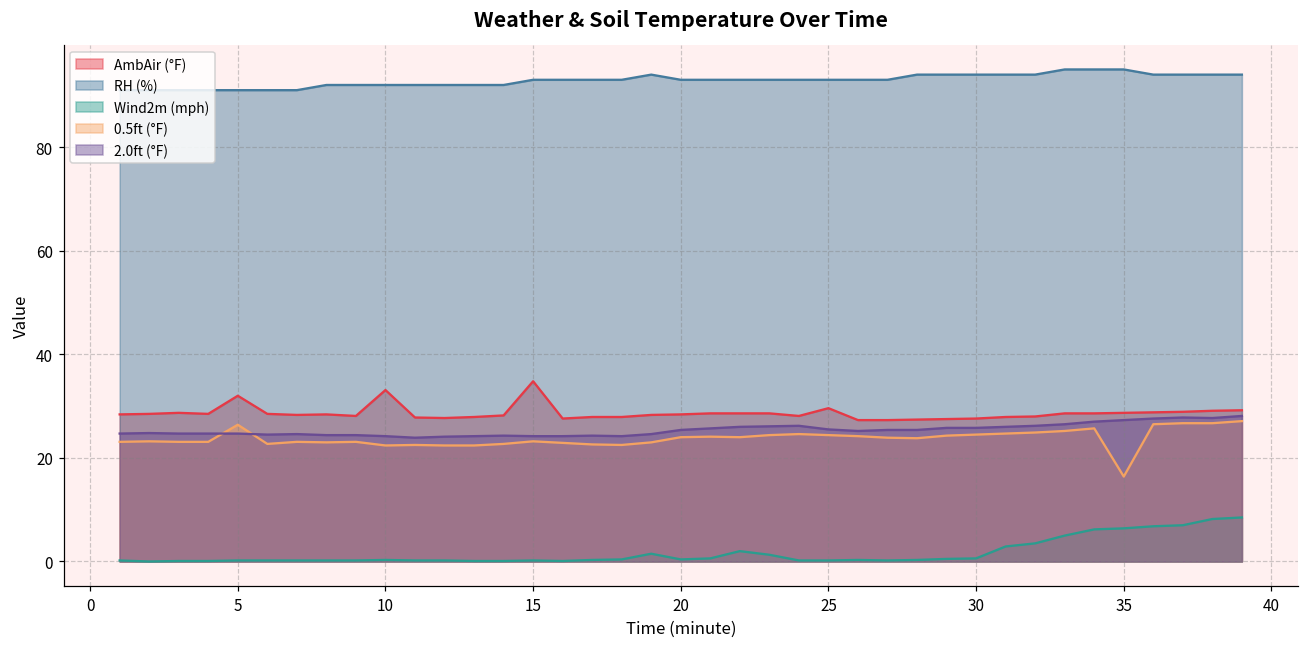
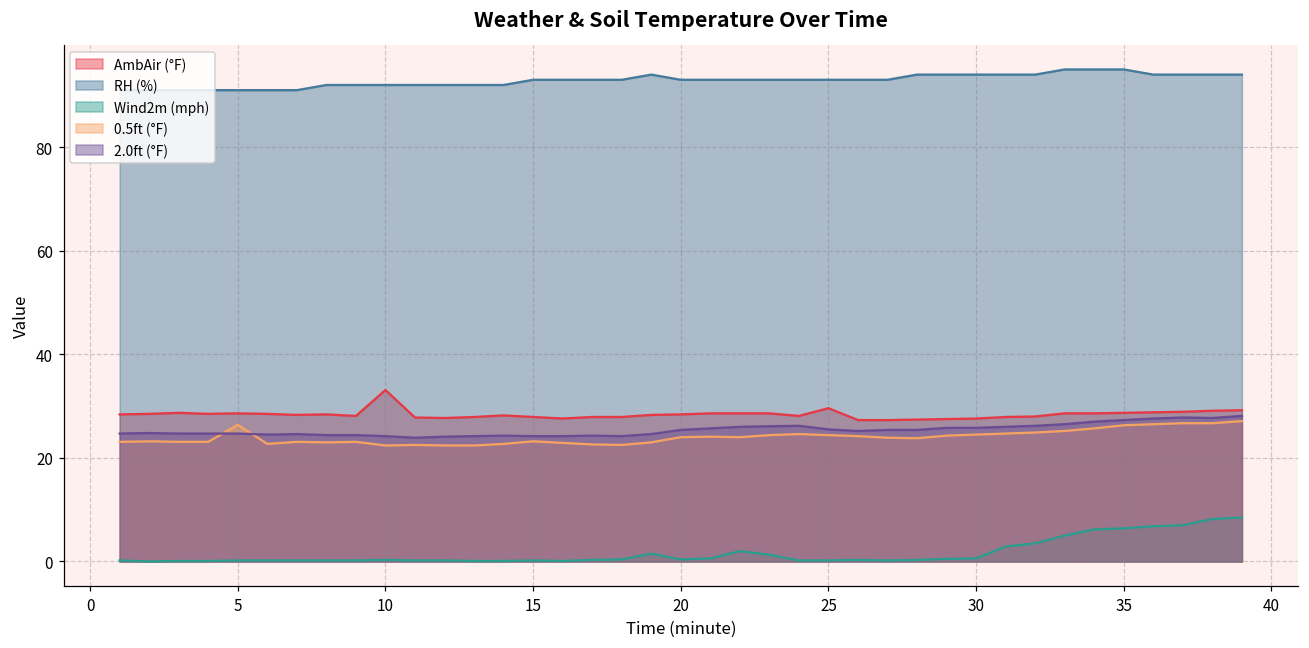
AmbAir (°F), 5: 32 -> 29
AmbAir (°F), 15: 35 -> 28
0.5ft (°F), 35: 16 -> 26
